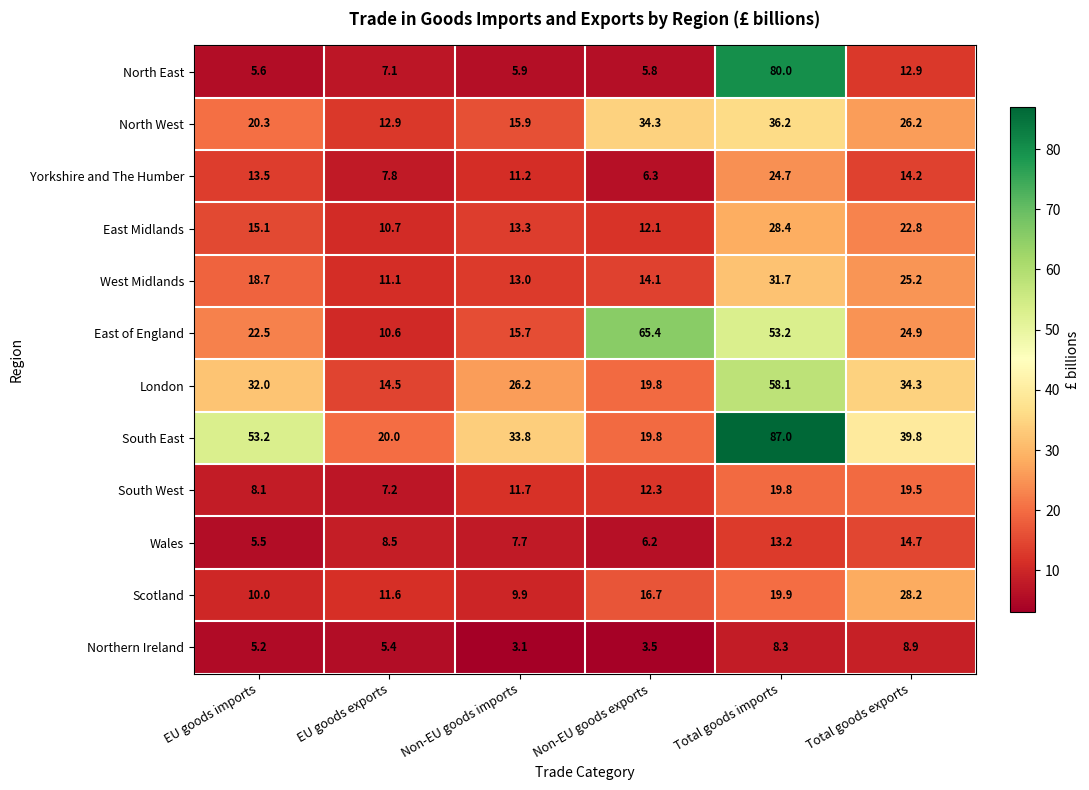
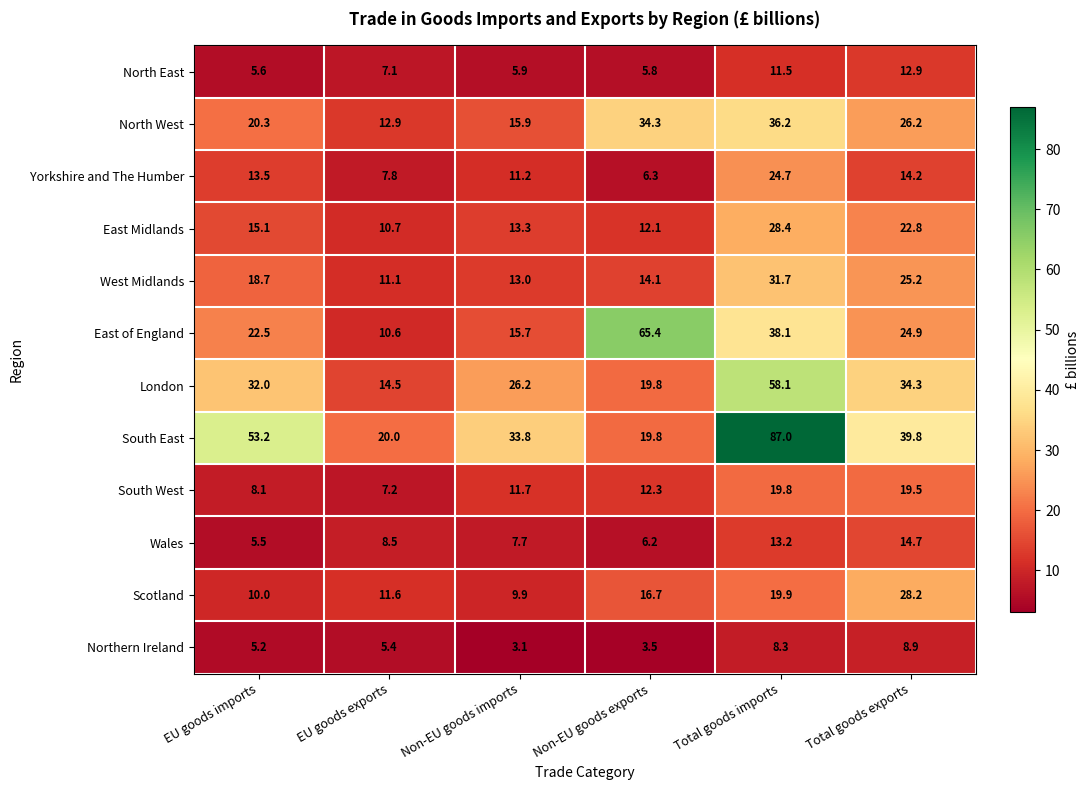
North East, Total goods imports: 80.0 -> 11.5
East of England, Total goods imports: 53.2 -> 38.1
